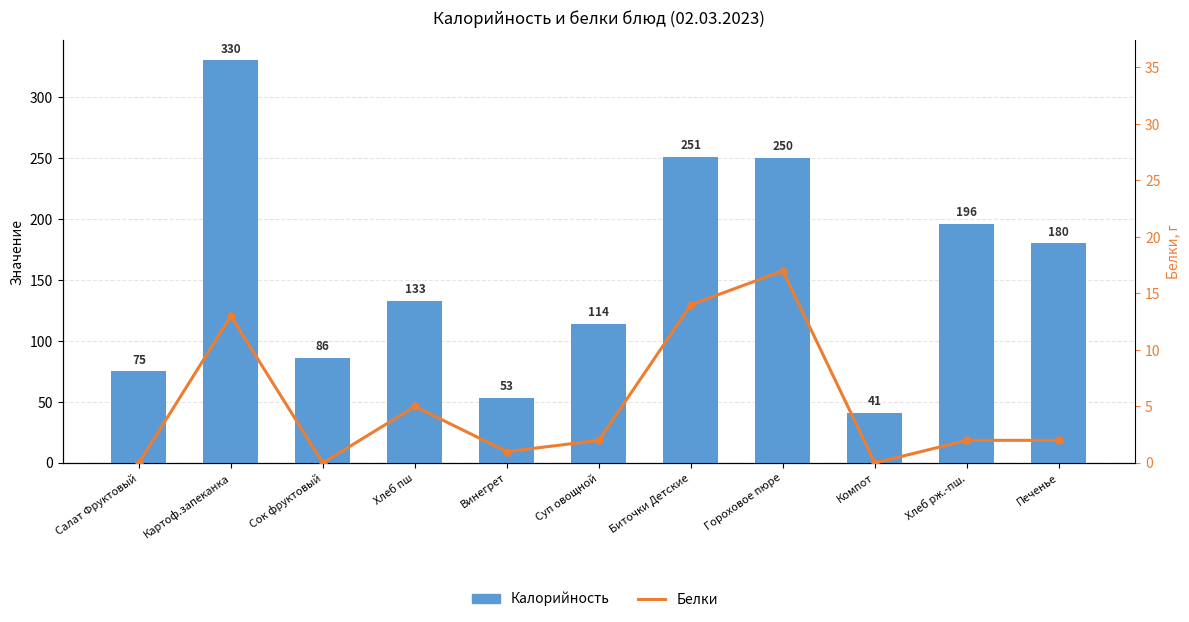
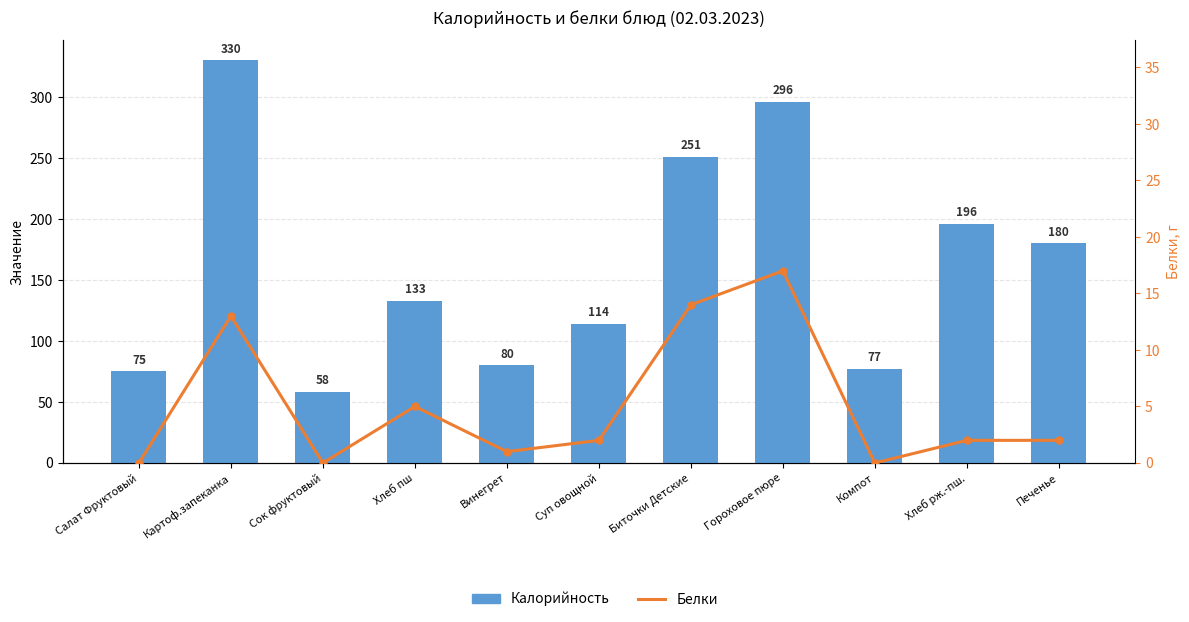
Калорийность, Сок фруктовый: 86 -> 58
Калорийность, Винегрет: 53 -> 80
Калорийность, Гороховое пюре: 250 -> 296
Калорийность, Компот: 41 -> 77
